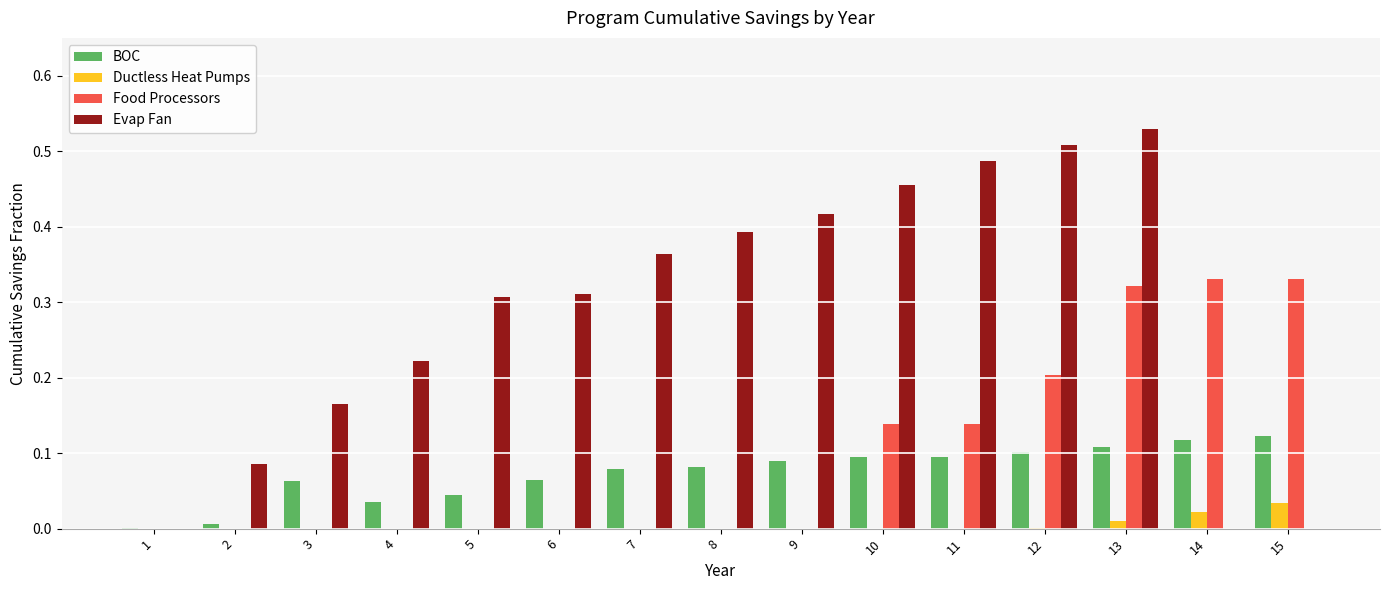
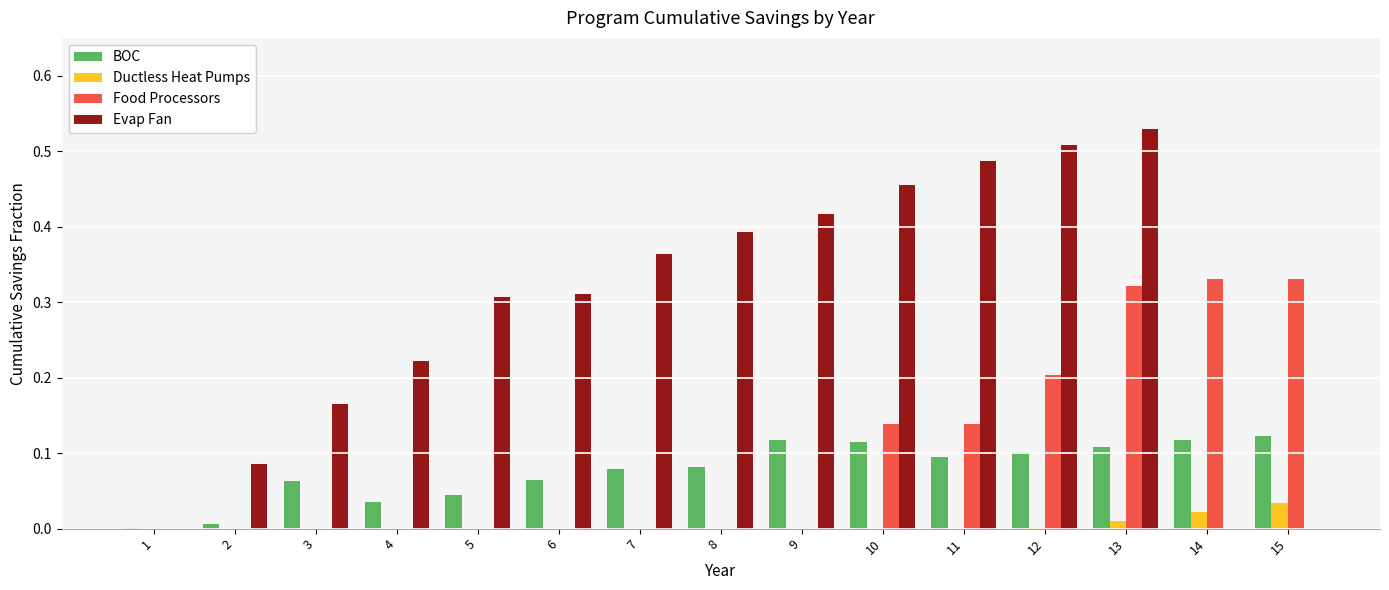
BOC, 9: 0.09 -> 0.12
BOC, 10: 0.09 -> 0.11
